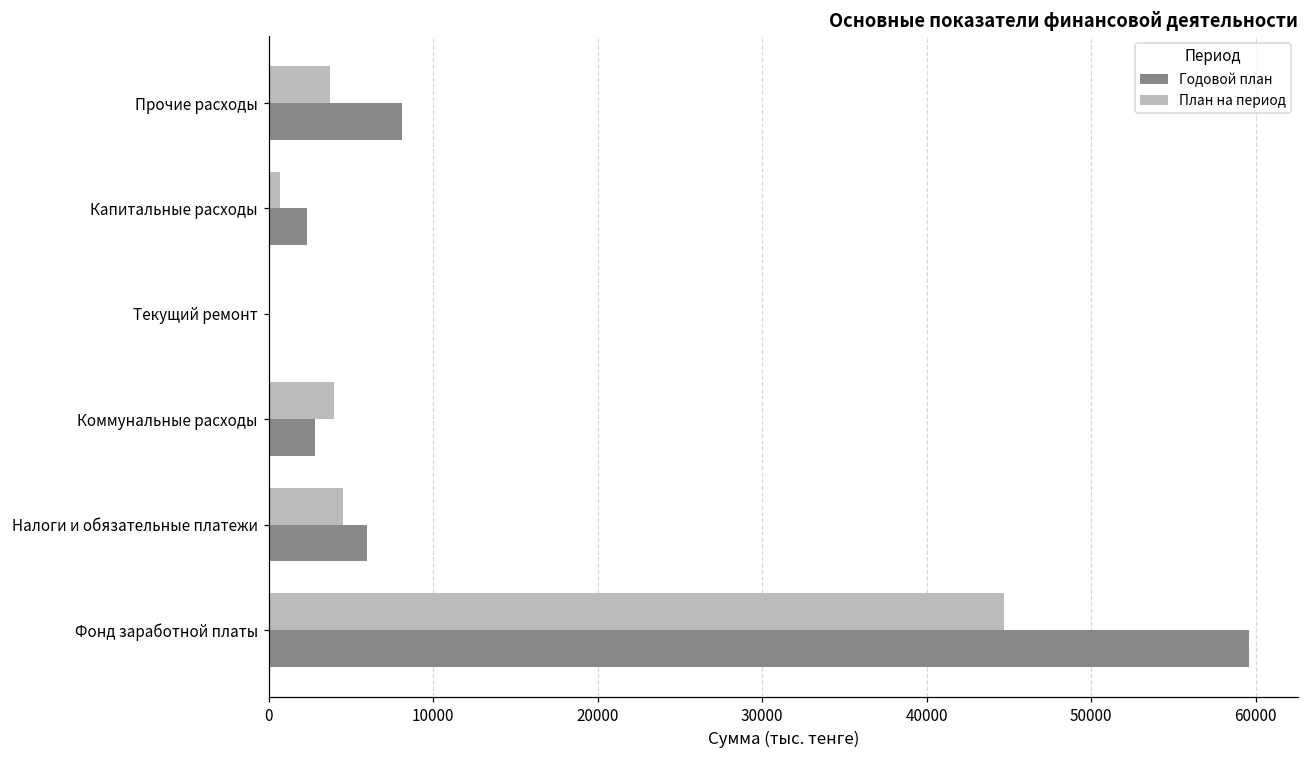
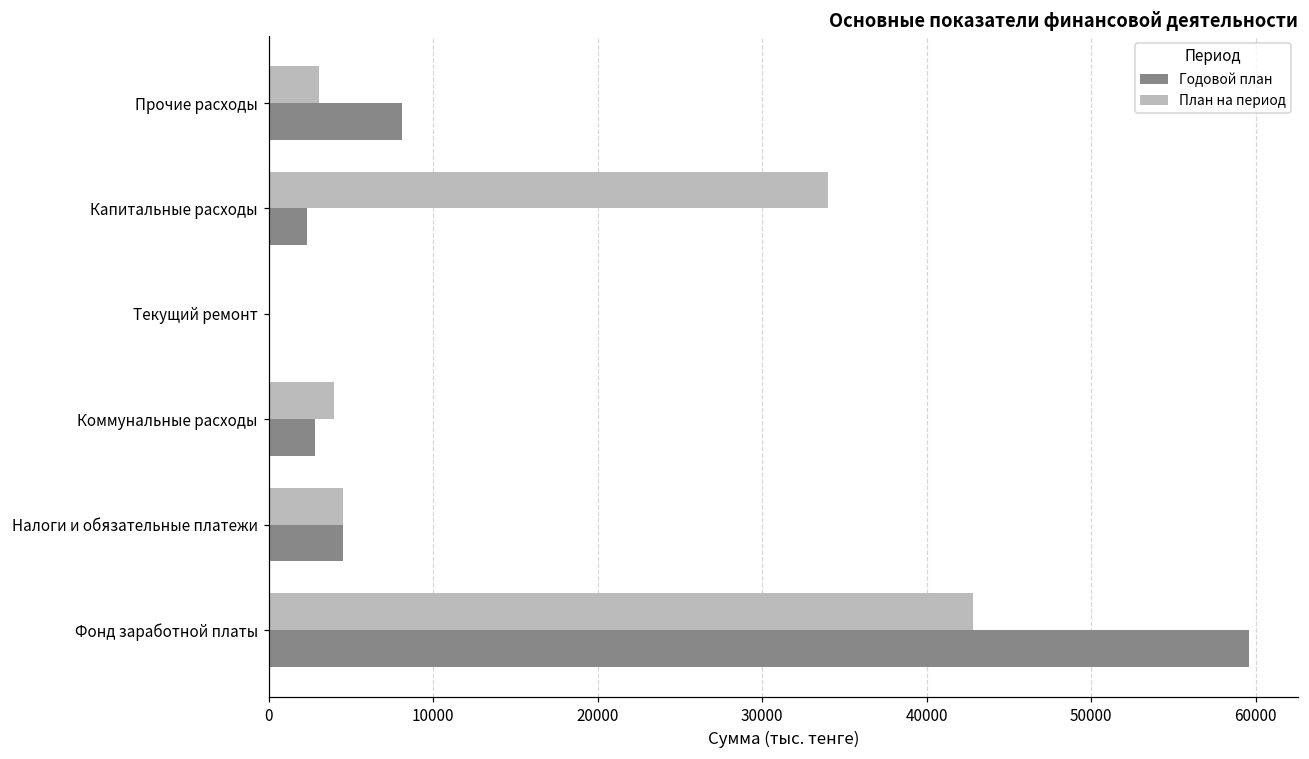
План на период, Прочие расходы: 3700 -> 3100
План на период, Капитальные расходы: 700 -> 34000
Годовой план, Налоги и обязательные платежи: 6000 -> 4500
План на период, Фонд заработной платы: 44700 -> 42800
